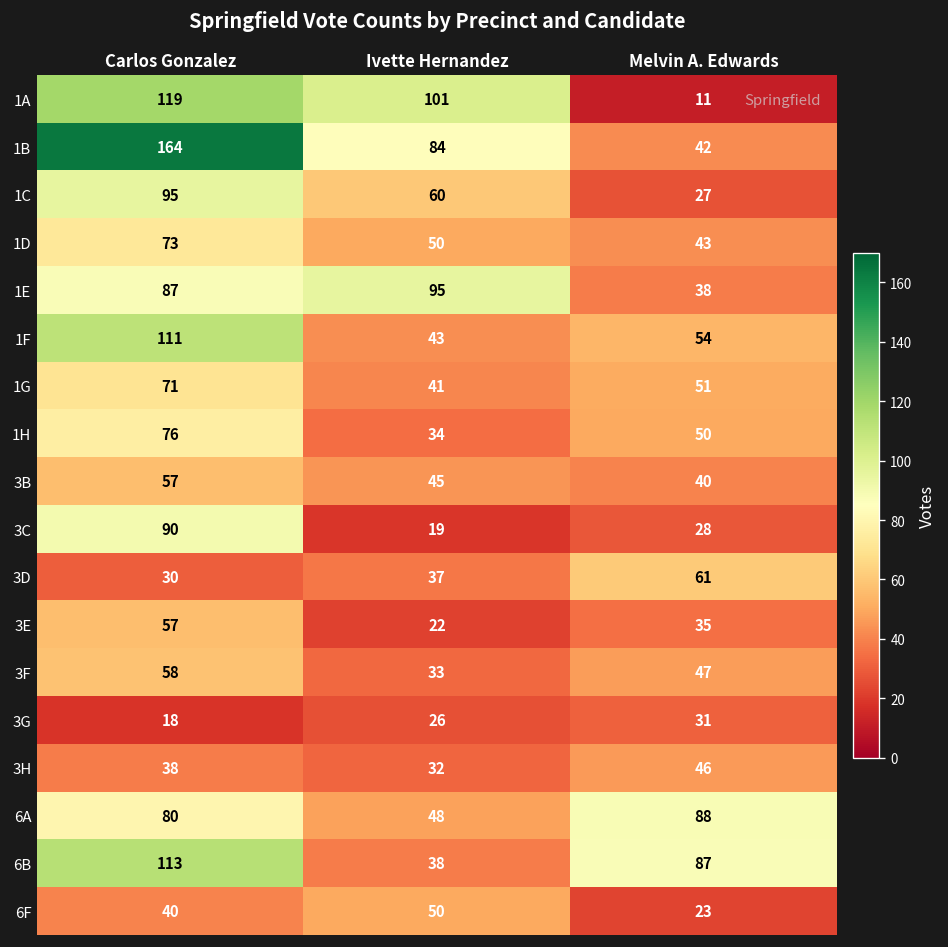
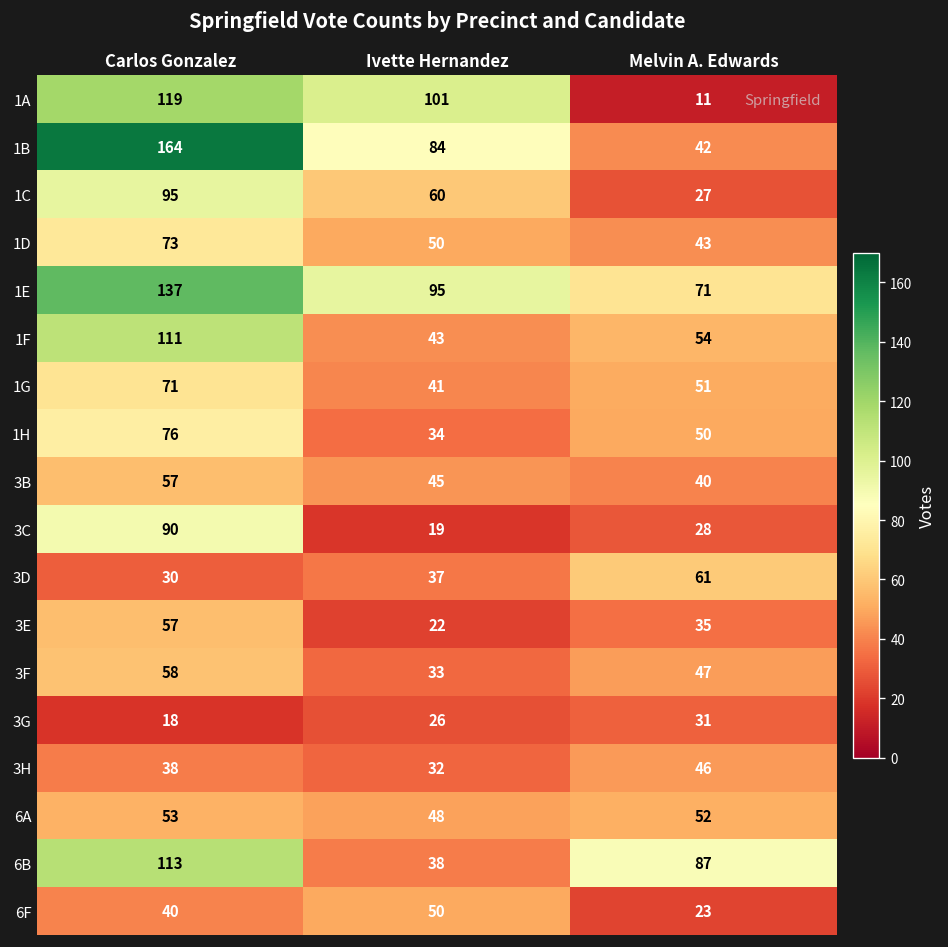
1E, Carlos Gonzalez: 87 -> 137
1E, Melvin A. Edwards: 38 -> 71
6A, Carlos Gonzalez: 80 -> 53
6A, Melvin A. Edwards: 88 -> 52
